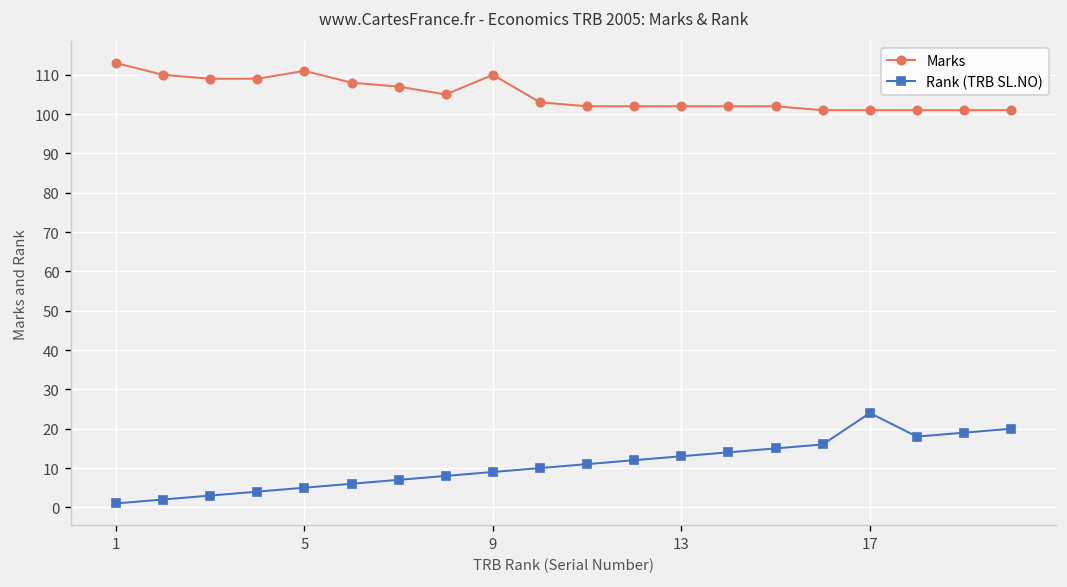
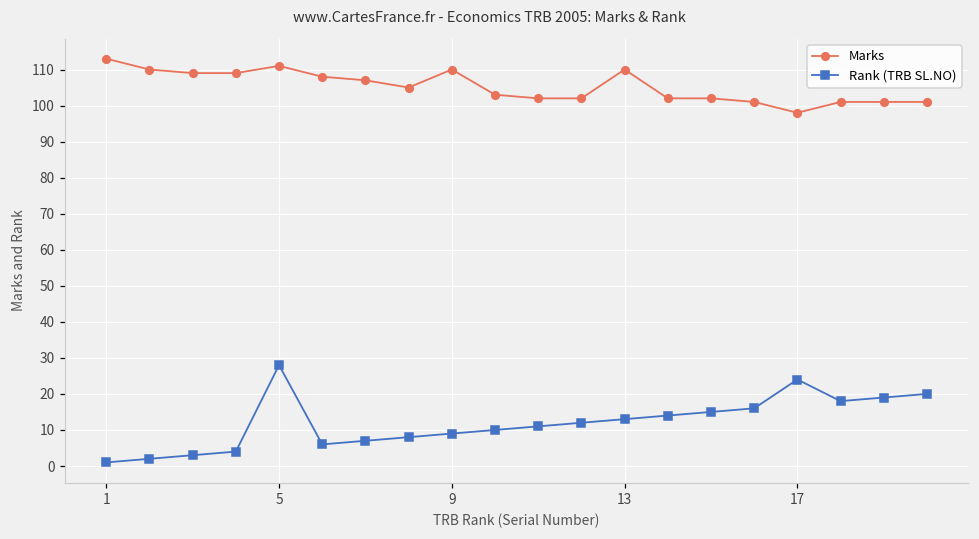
Rank (TRB SL.NO), 5: 5 -> 28
Marks, 13: 102 -> 110
Marks, 17: 101 -> 98
